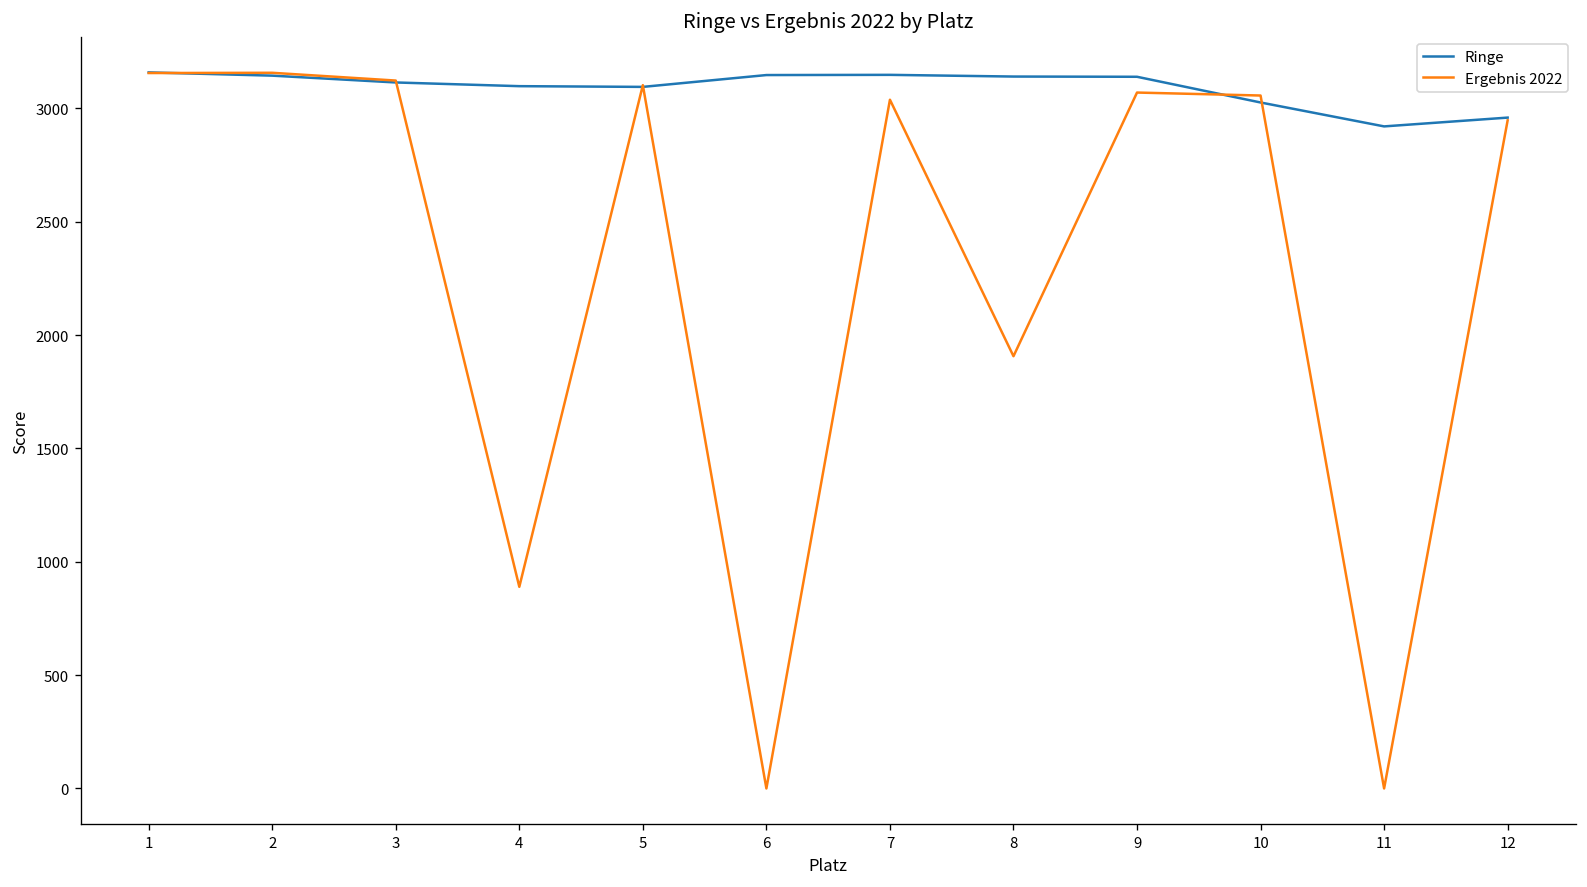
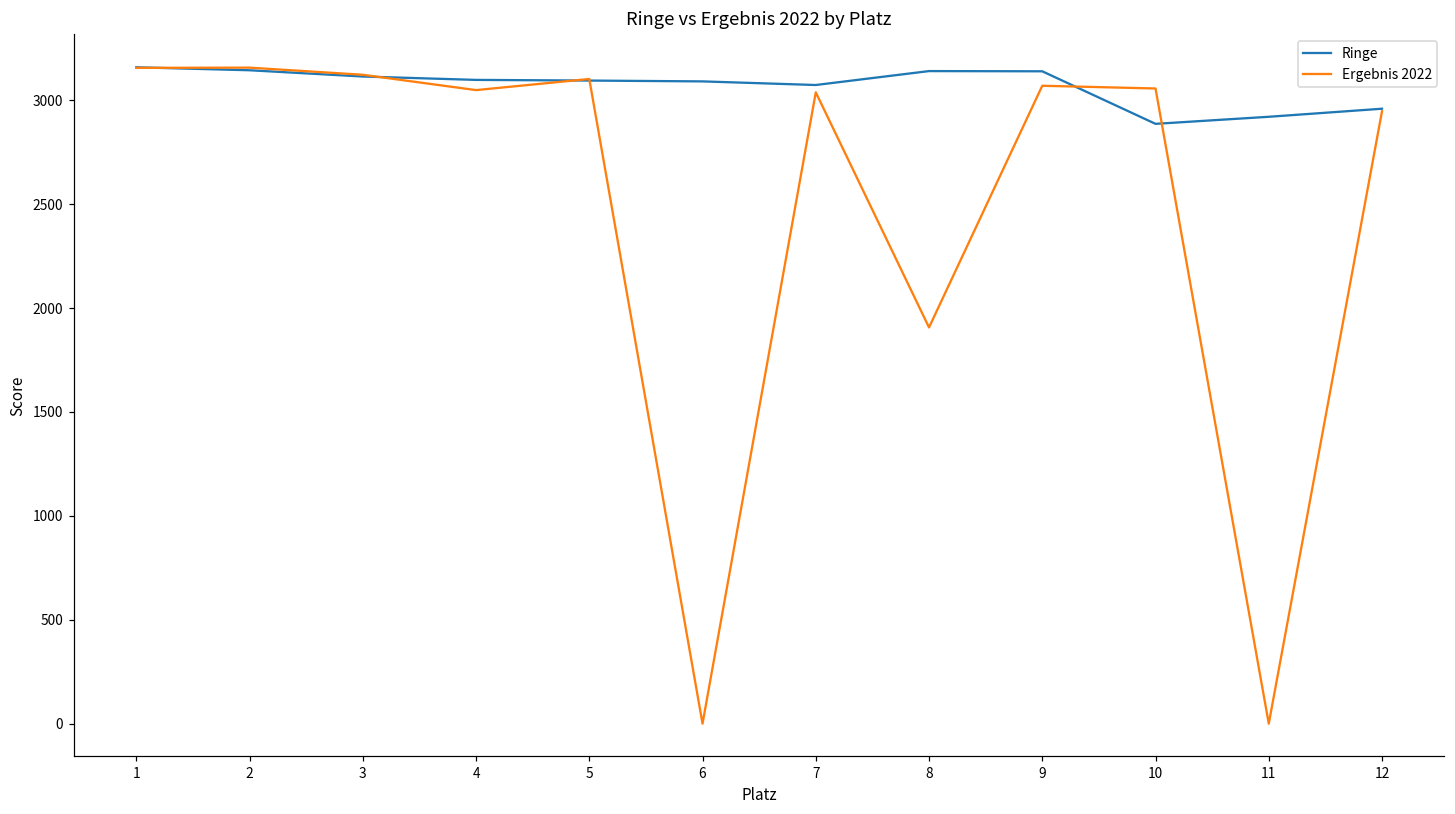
Ergebnis 2022, 4: 890 -> 3050
Ringe, 6: 3150 -> 3090
Ringe, 7: 3150 -> 3070
Ringe, 10: 3030 -> 2890
